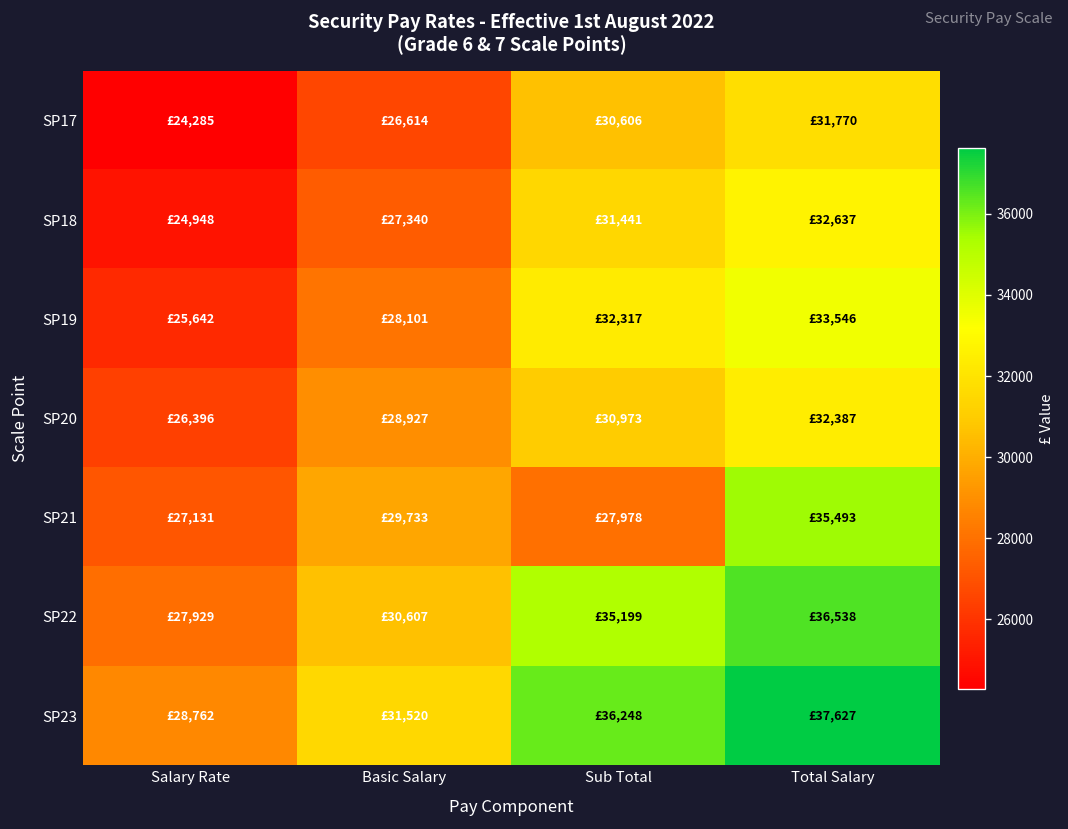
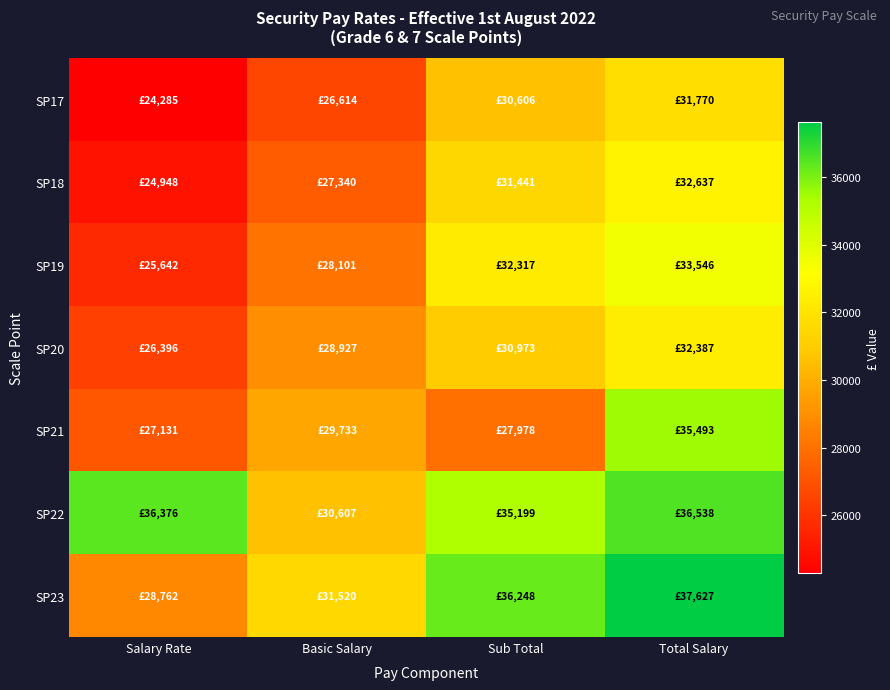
SP22, Salary Rate: £27,929 -> £36,376
